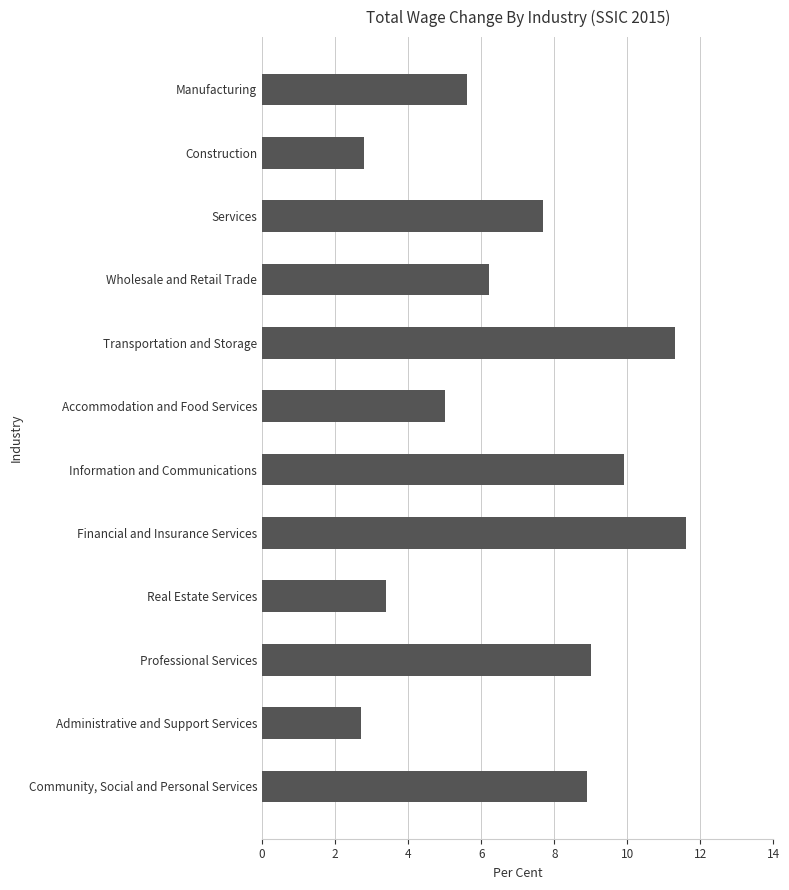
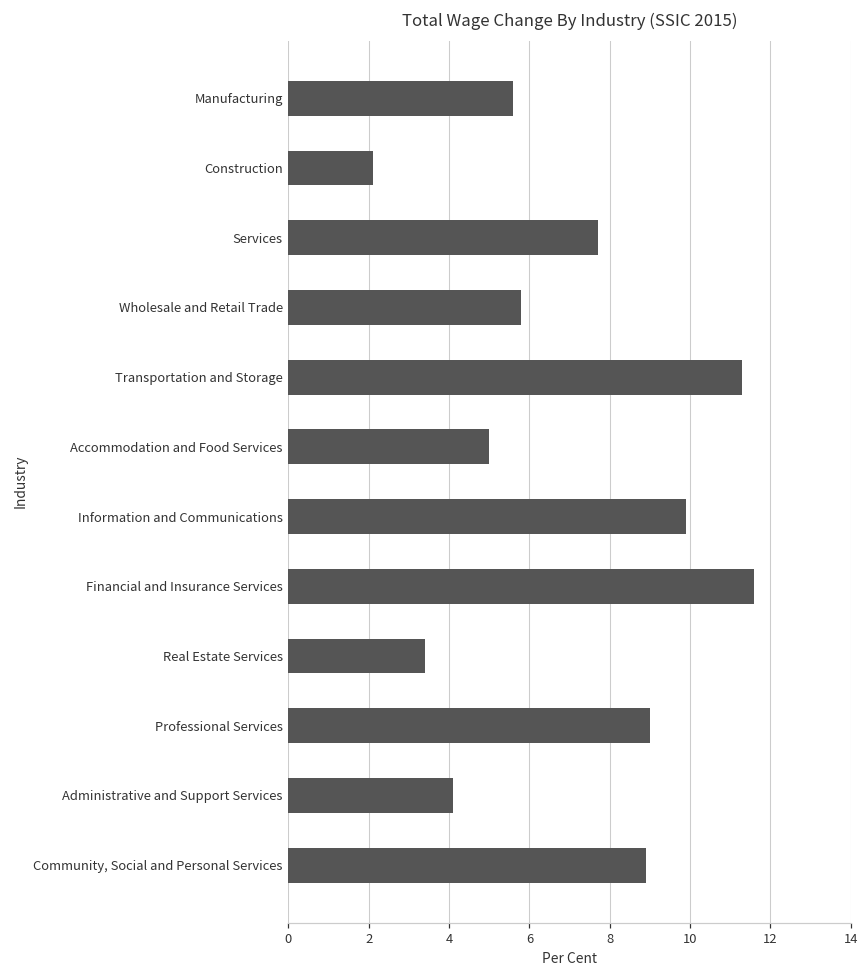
Construction: 2.8 -> 2.1
Wholesale and Retail Trade: 6.2 -> 5.8
Administrative and Support Services: 2.7 -> 4.1
